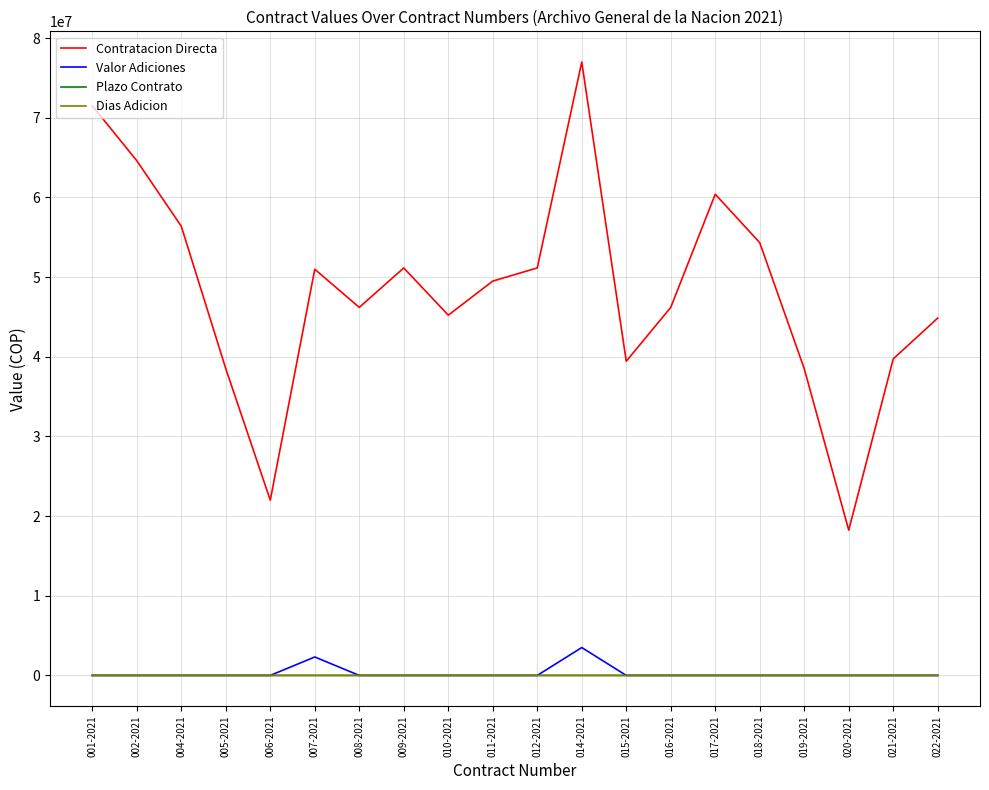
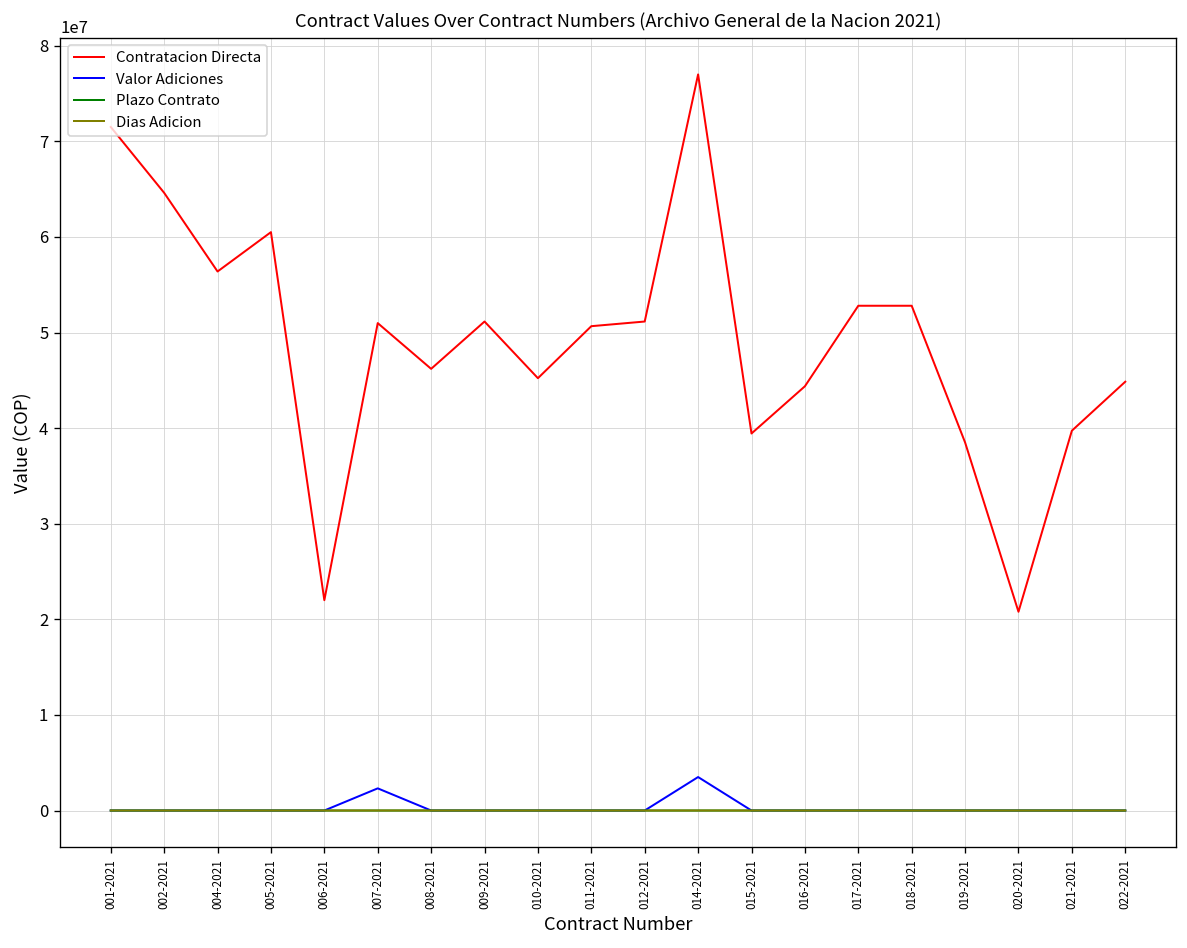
Contratacion Directa, 005-2021: 39000000 -> 61000000
Contratacion Directa, 011-2021: 50000000 -> 51000000
Contratacion Directa, 016-2021: 46000000 -> 44000000
Contratacion Directa, 017-2021: 60000000 -> 53000000
Contratacion Directa, 018-2021: 54000000 -> 53000000
Contratacion Directa, 020-2021: 18000000 -> 21000000
